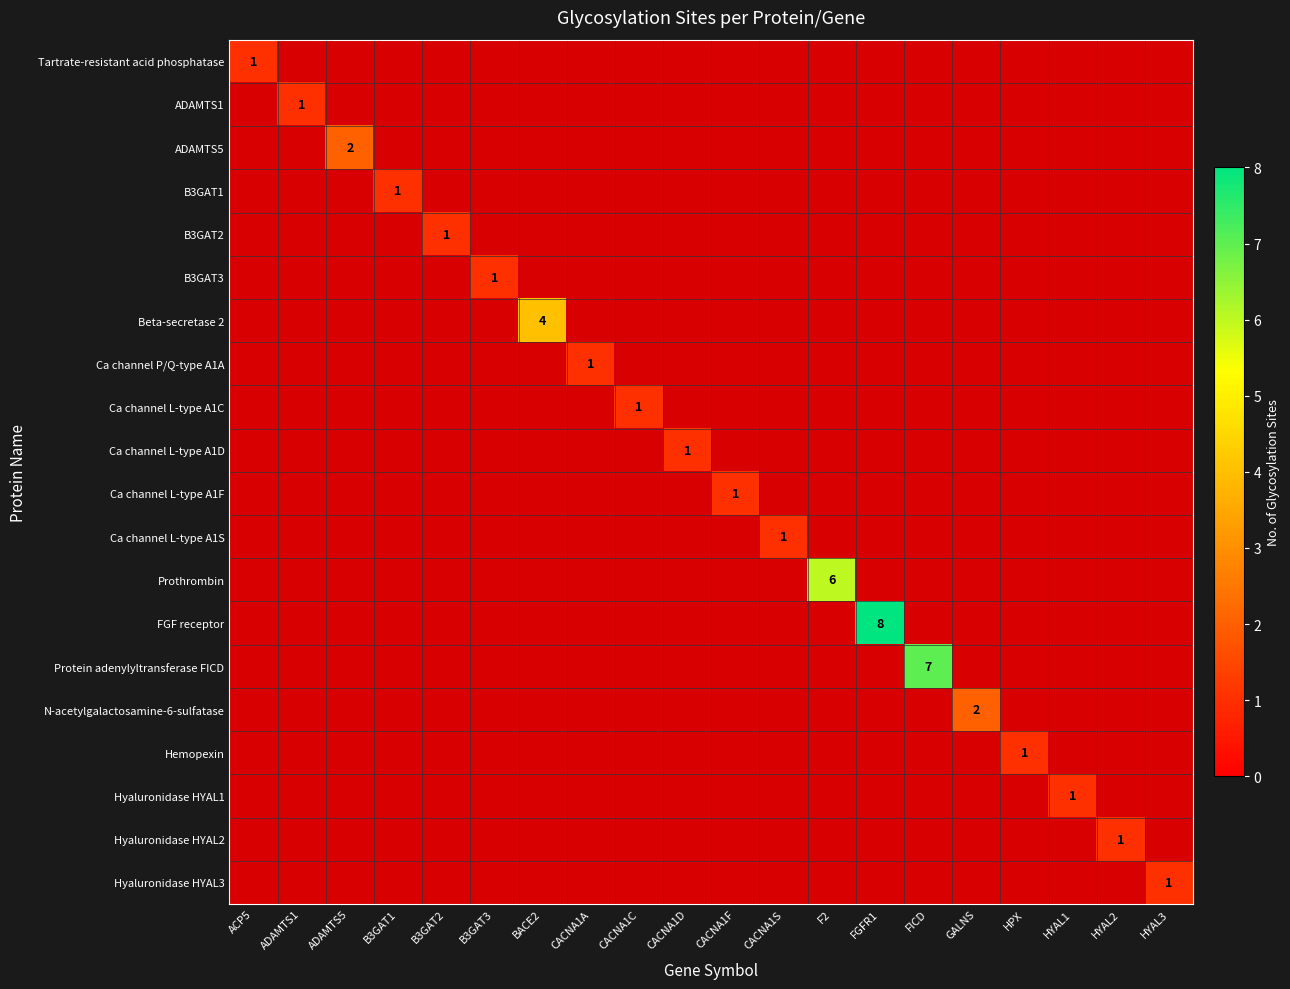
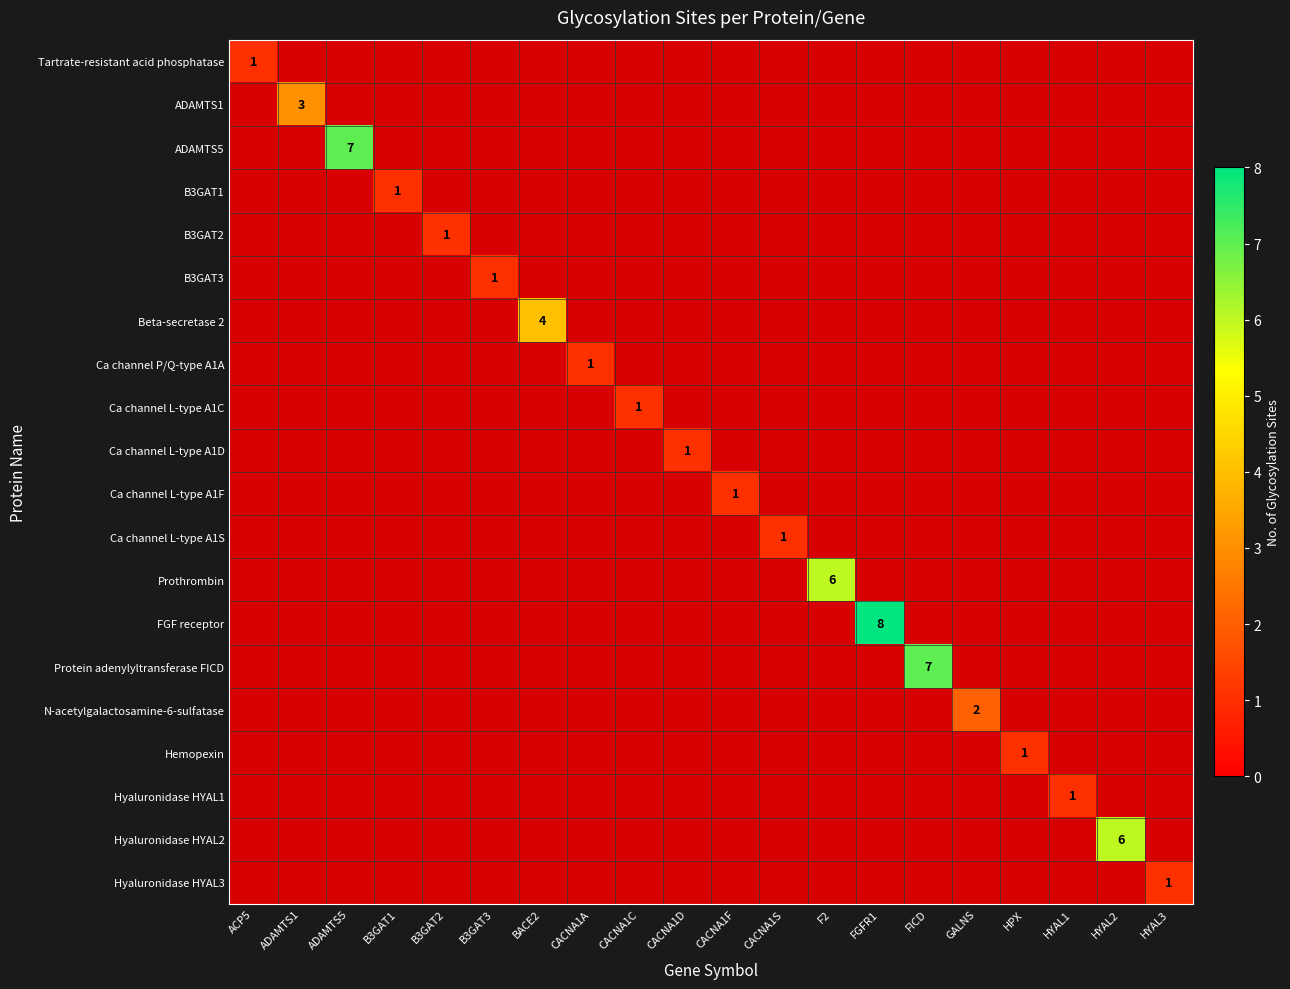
ADAMTS1, ADAMTS1: 1 -> 3
ADAMTS5, ADAMTS5: 2 -> 7
Hyaluronidase HYAL2, HYAL2: 1 -> 6
